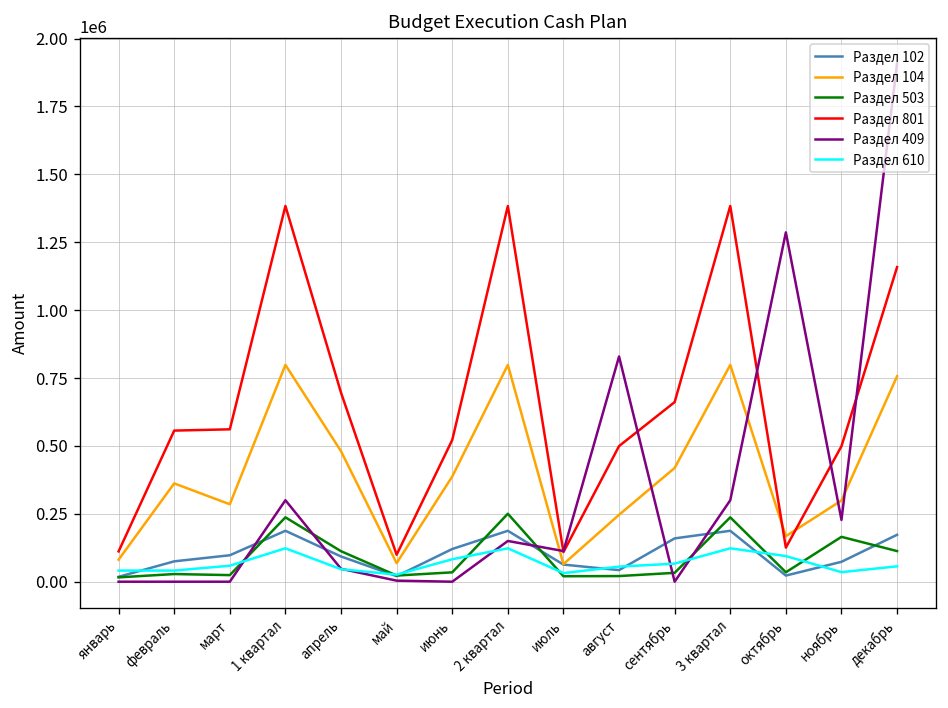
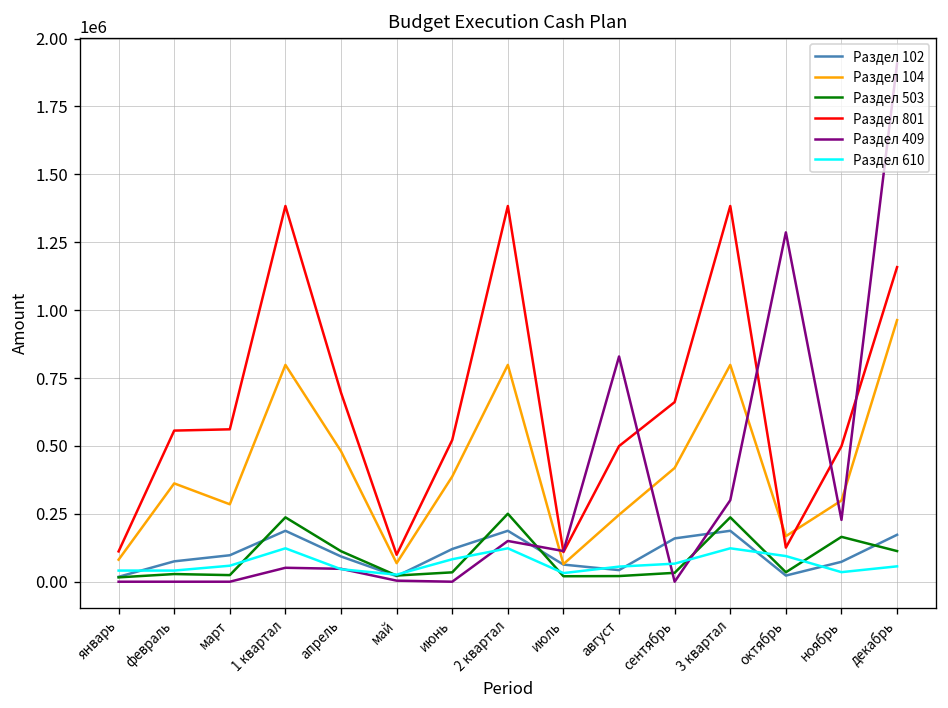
Раздел 409, 1 квартал: 300000 -> 50000
Раздел 104, декабрь: 760000 -> 960000
